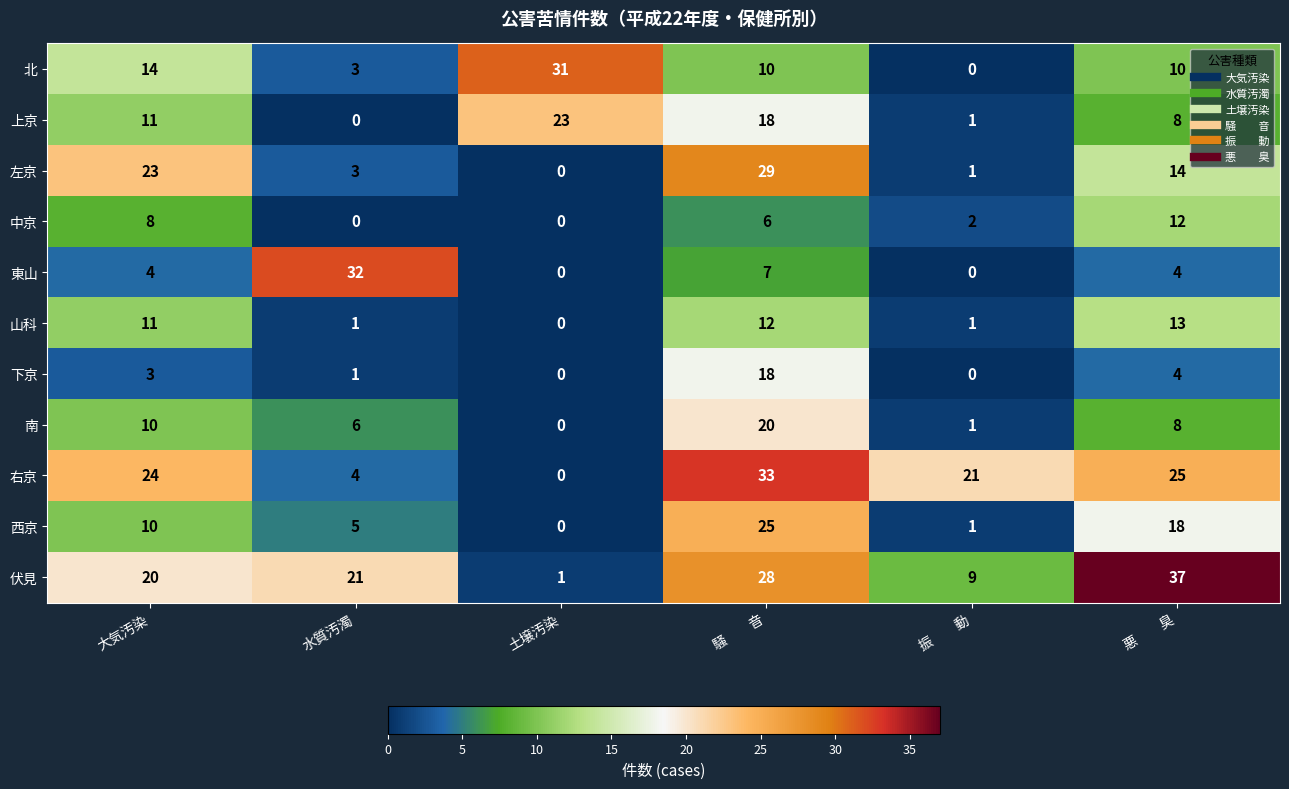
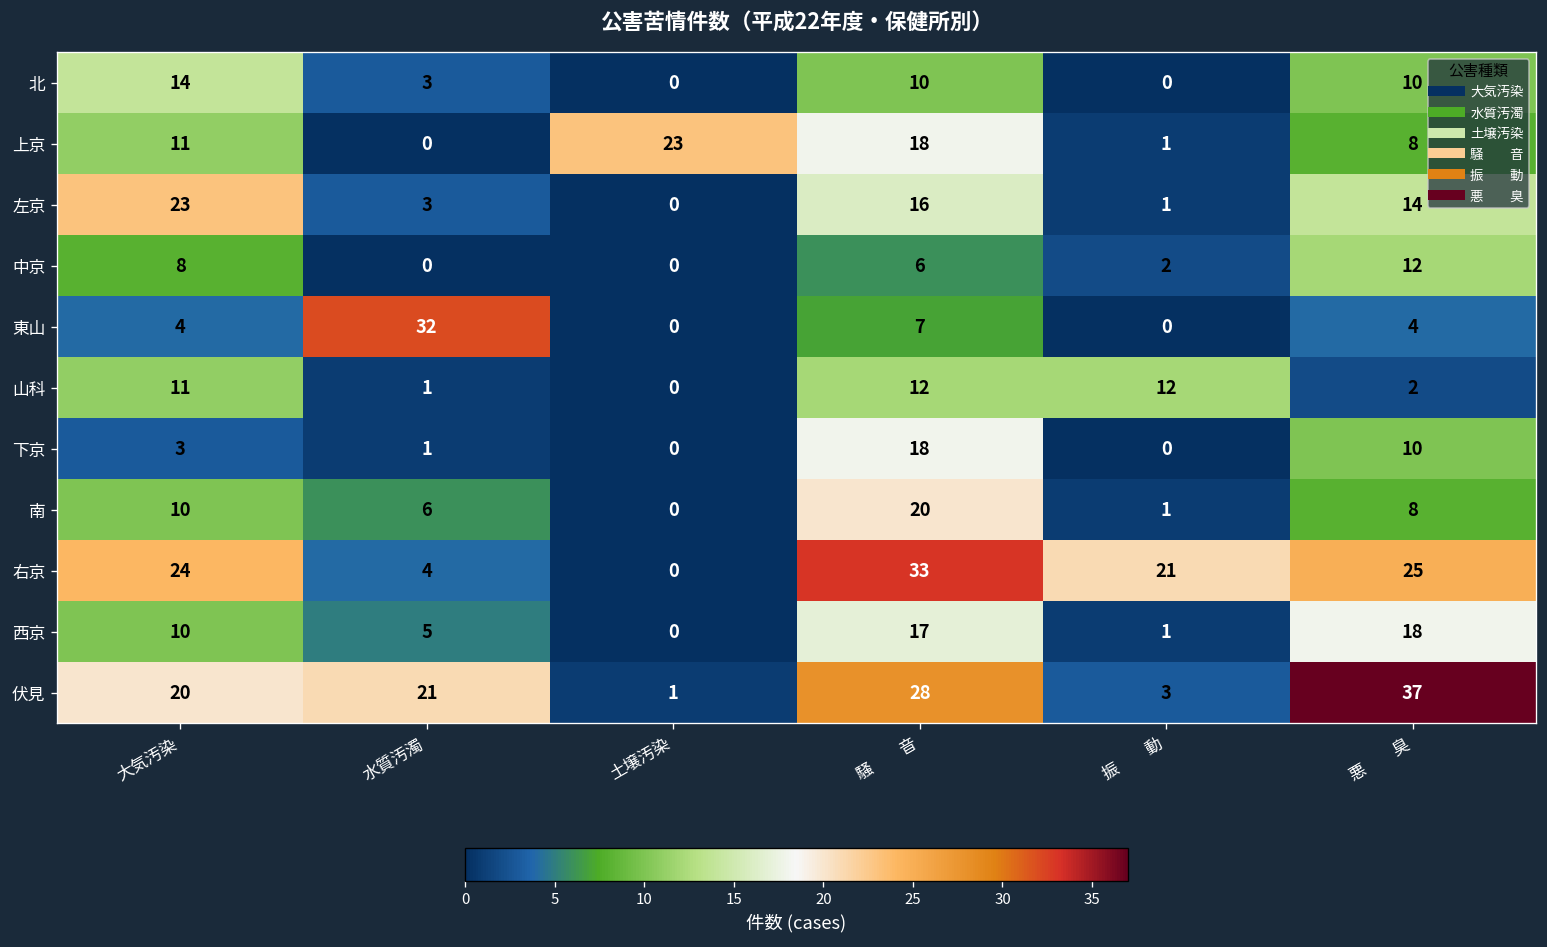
北, 土壌汚染: 31 -> 0
左京, 騒 音: 29 -> 16
山科, 振 動: 1 -> 12
山科, 悪 臭: 13 -> 2
下京, 悪 臭: 4 -> 10
西京, 騒 音: 25 -> 17
伏見, 振 動: 9 -> 3
